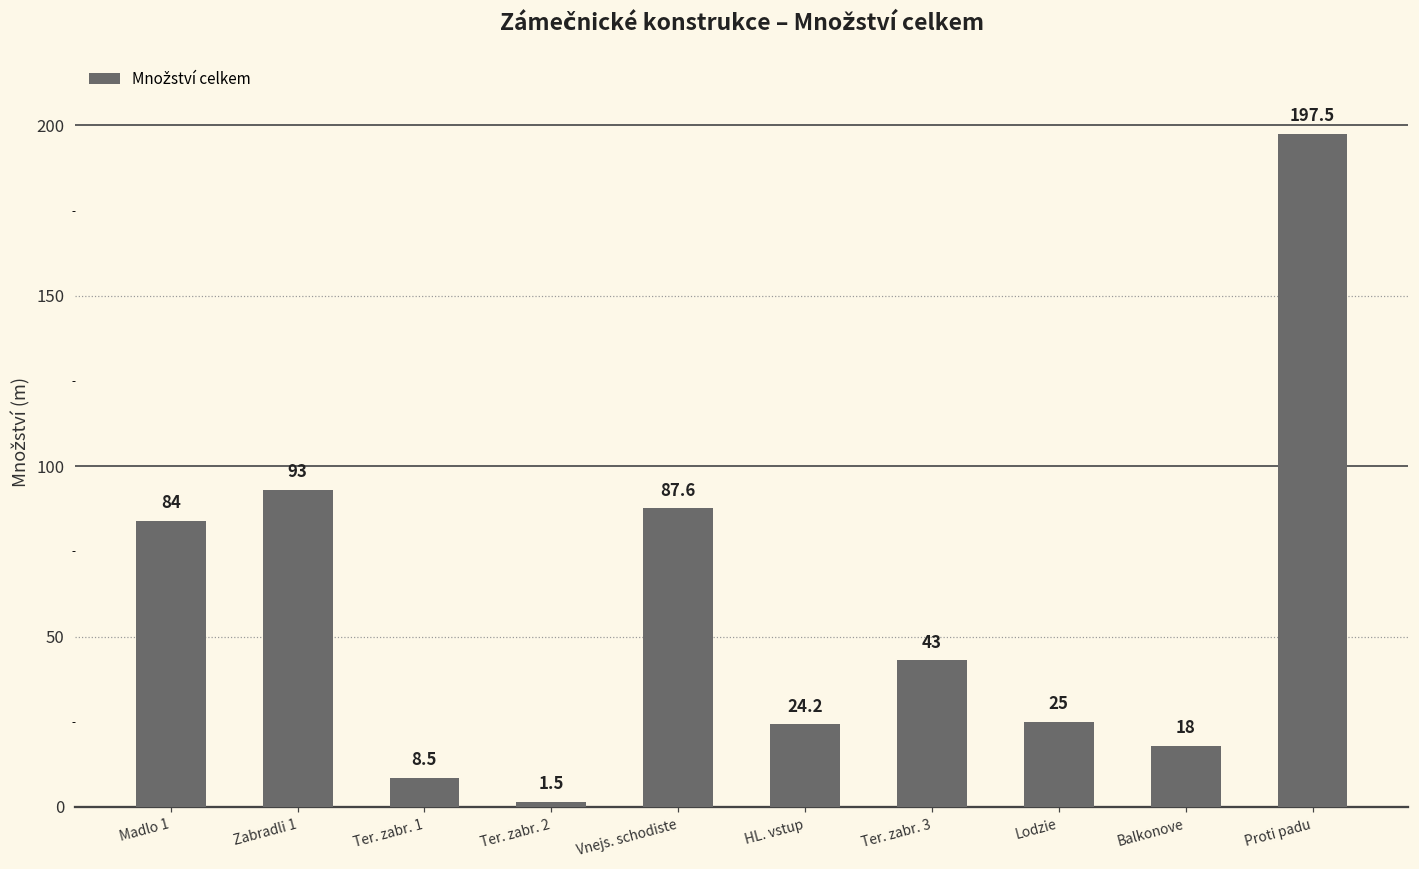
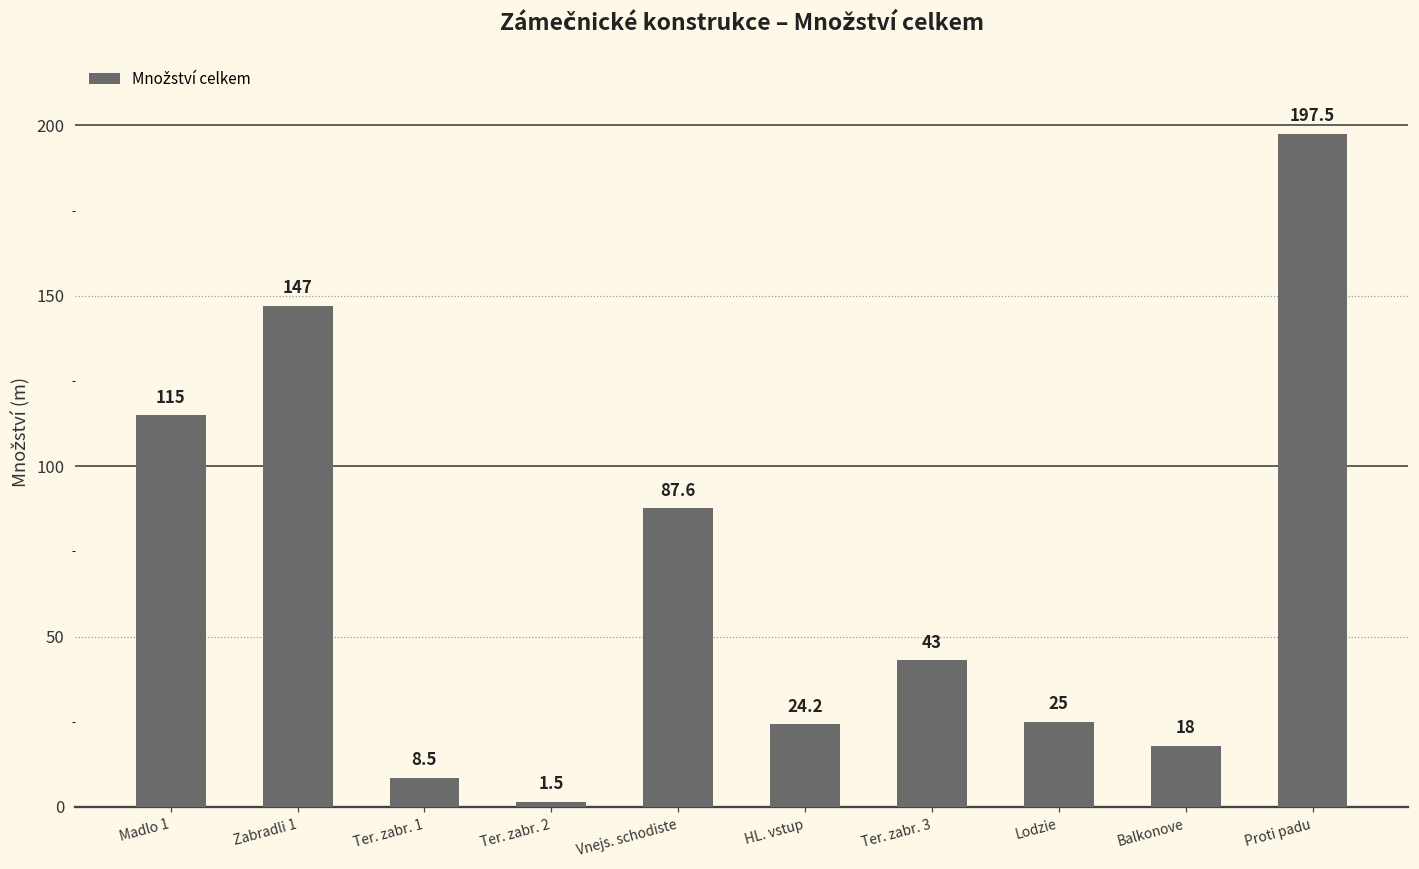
Madlo 1: 84 -> 115
Zabradli 1: 93 -> 147
